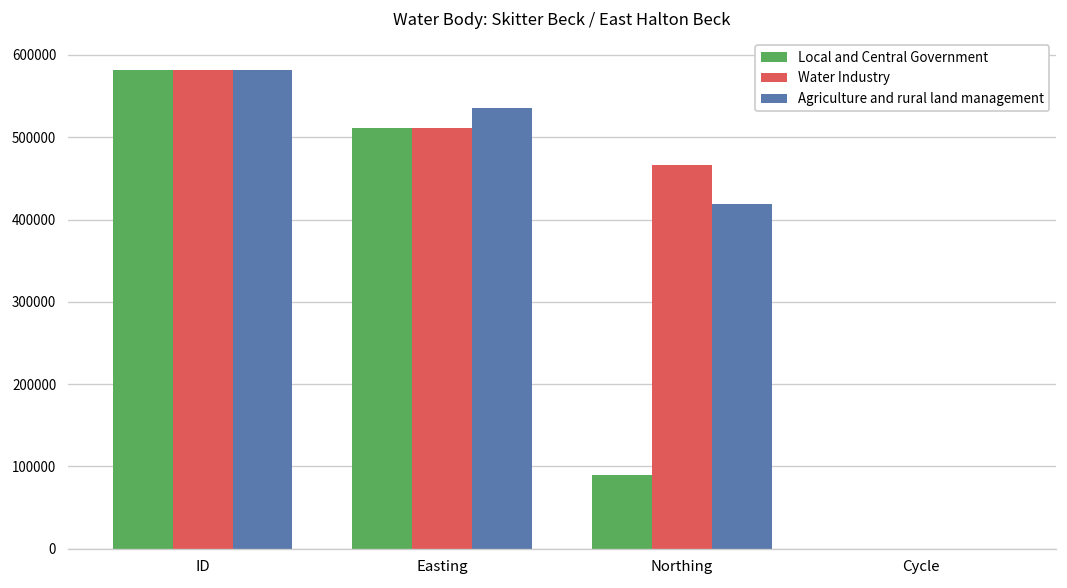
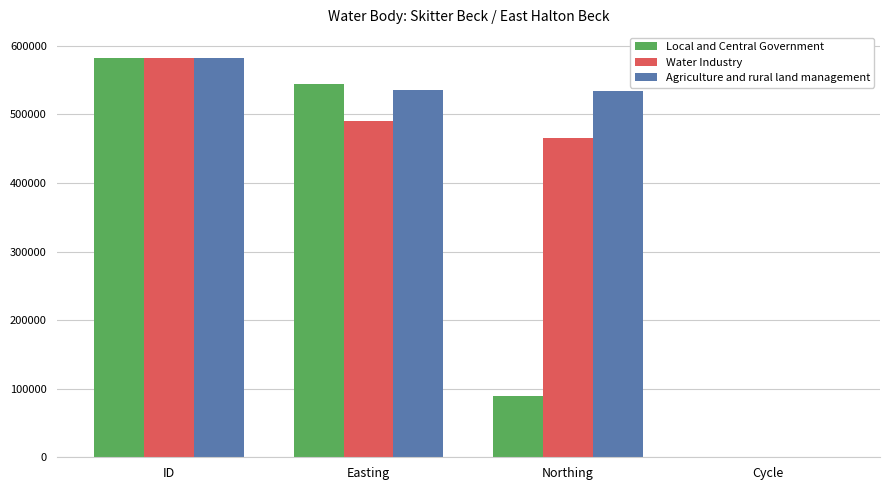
Local and Central Government, Easting: 510000 -> 540000
Water Industry, Easting: 510000 -> 490000
Agriculture and rural land management, Northing: 420000 -> 530000
